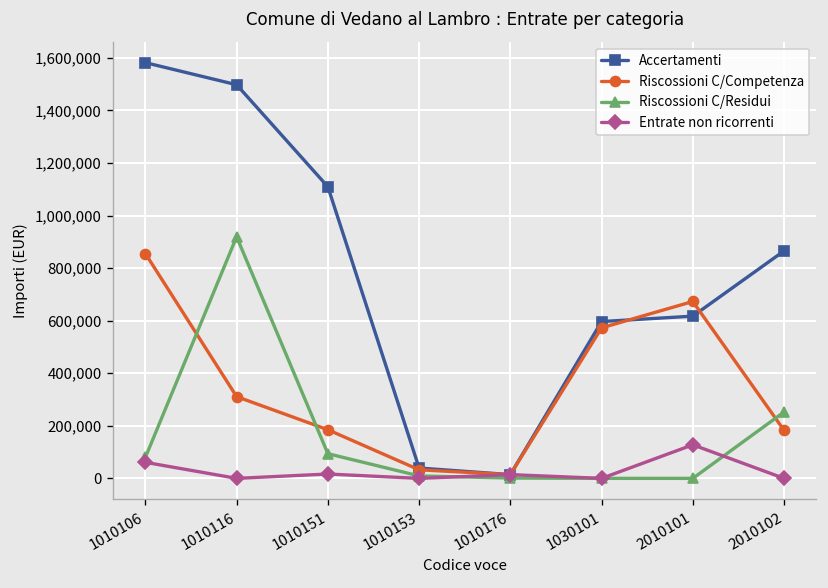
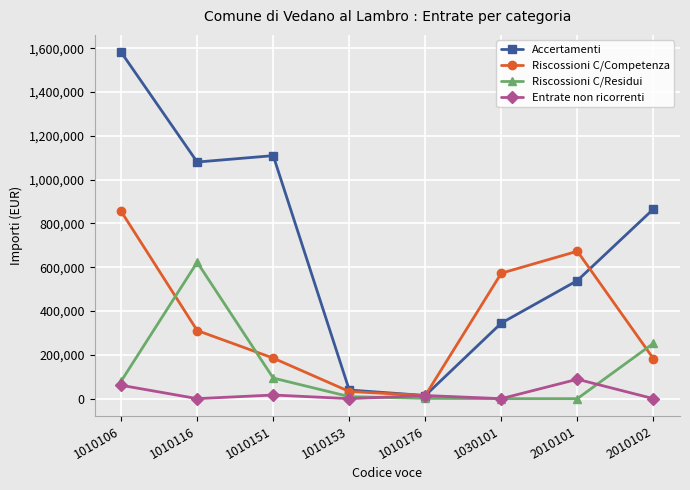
Accertamenti, 1010116: 1,500,000 -> 1,080,000
Riscossioni C/Residui, 1010116: 920,000 -> 620,000
Accertamenti, 1030101: 600,000 -> 350,000
Accertamenti, 2010101: 620,000 -> 540,000
Entrate non ricorrenti, 2010101: 130,000 -> 90,000
